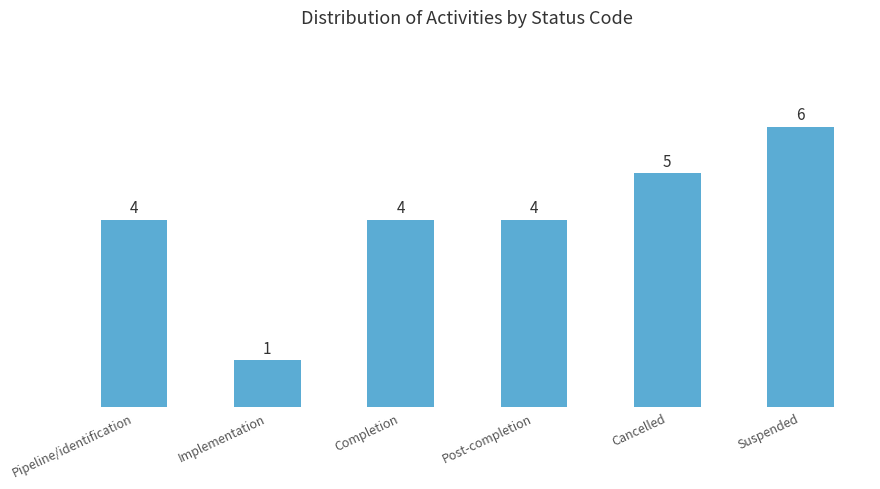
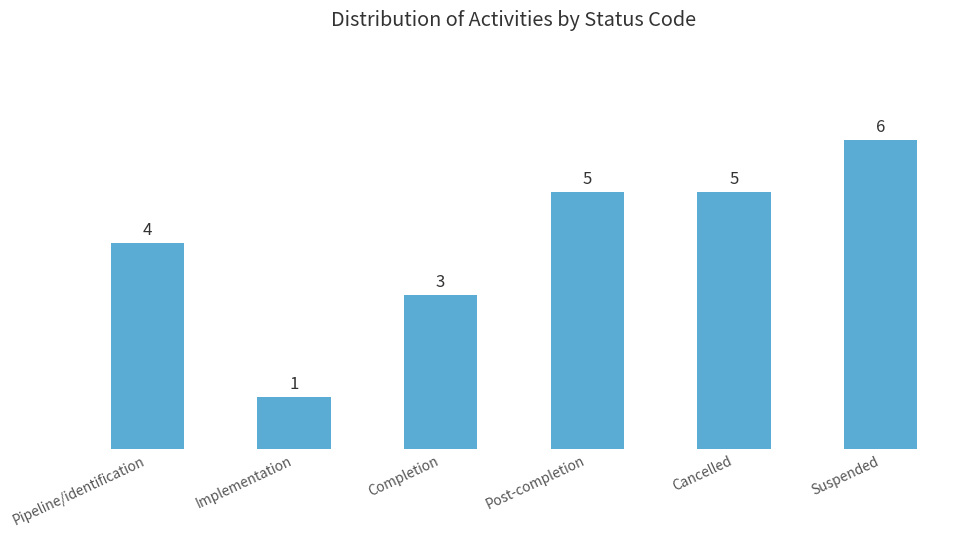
Completion: 4 -> 3
Post-completion: 4 -> 5
